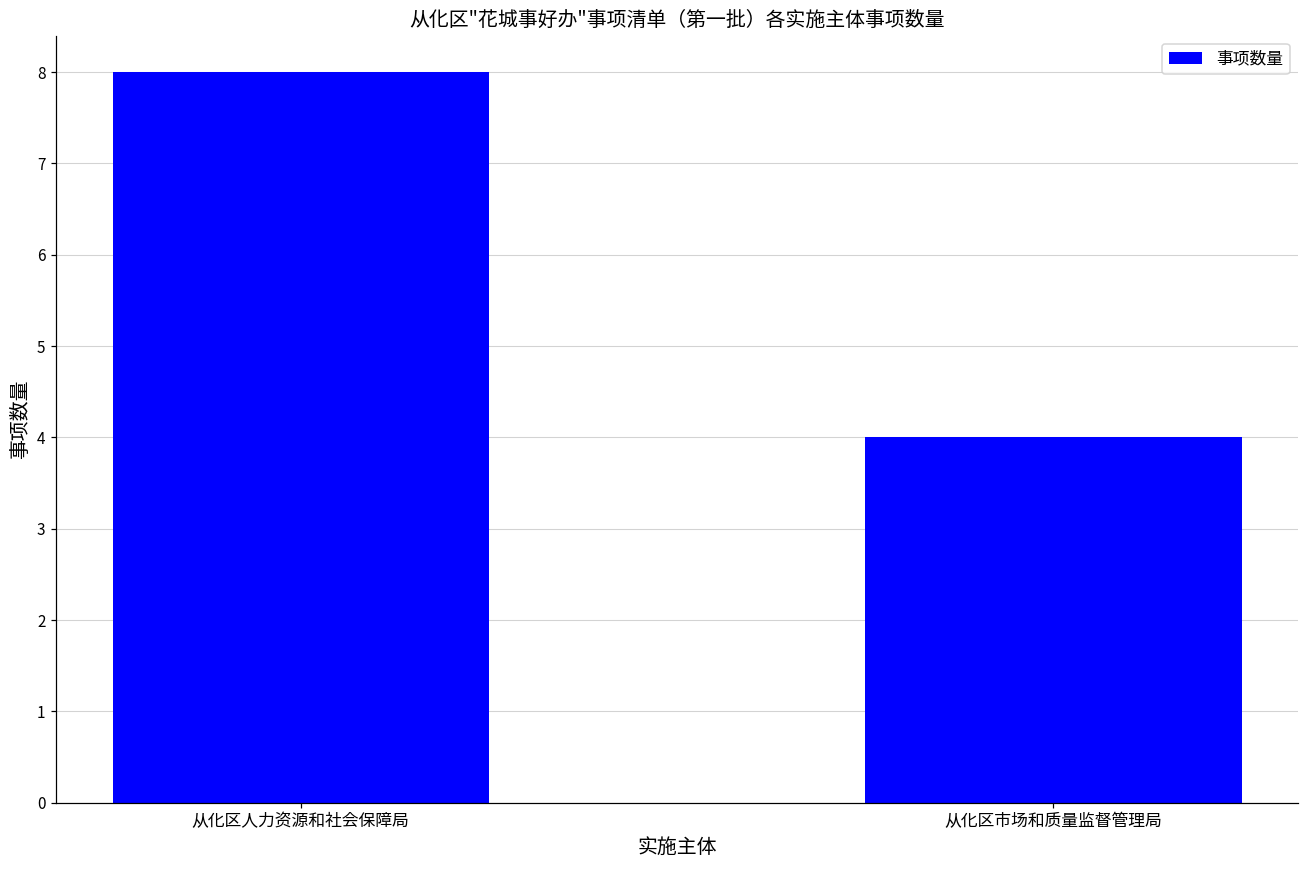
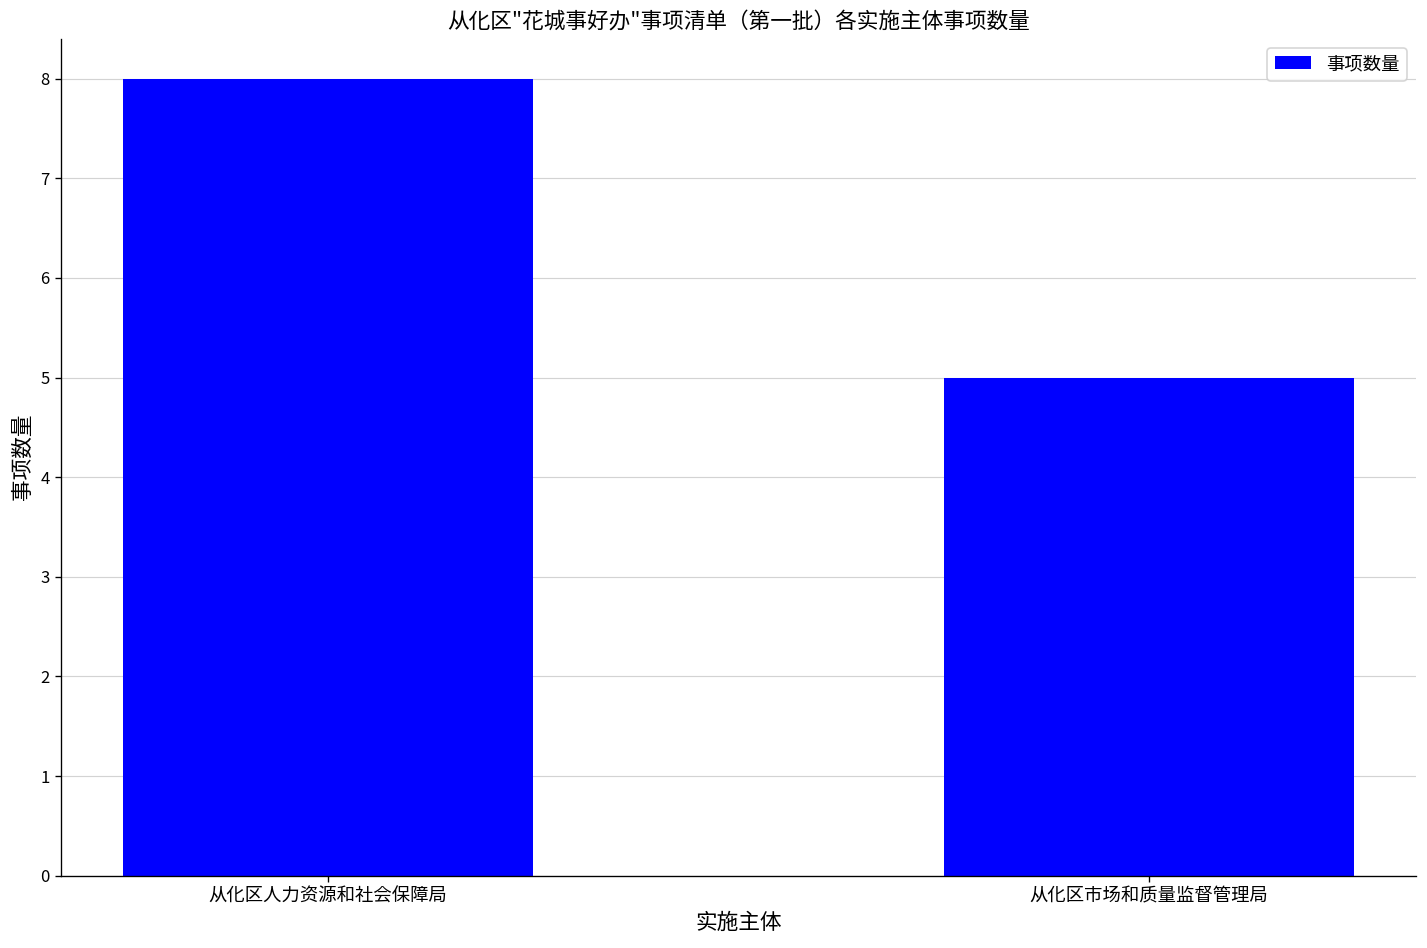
从化区市场和质量监督管理局: 4 -> 5
